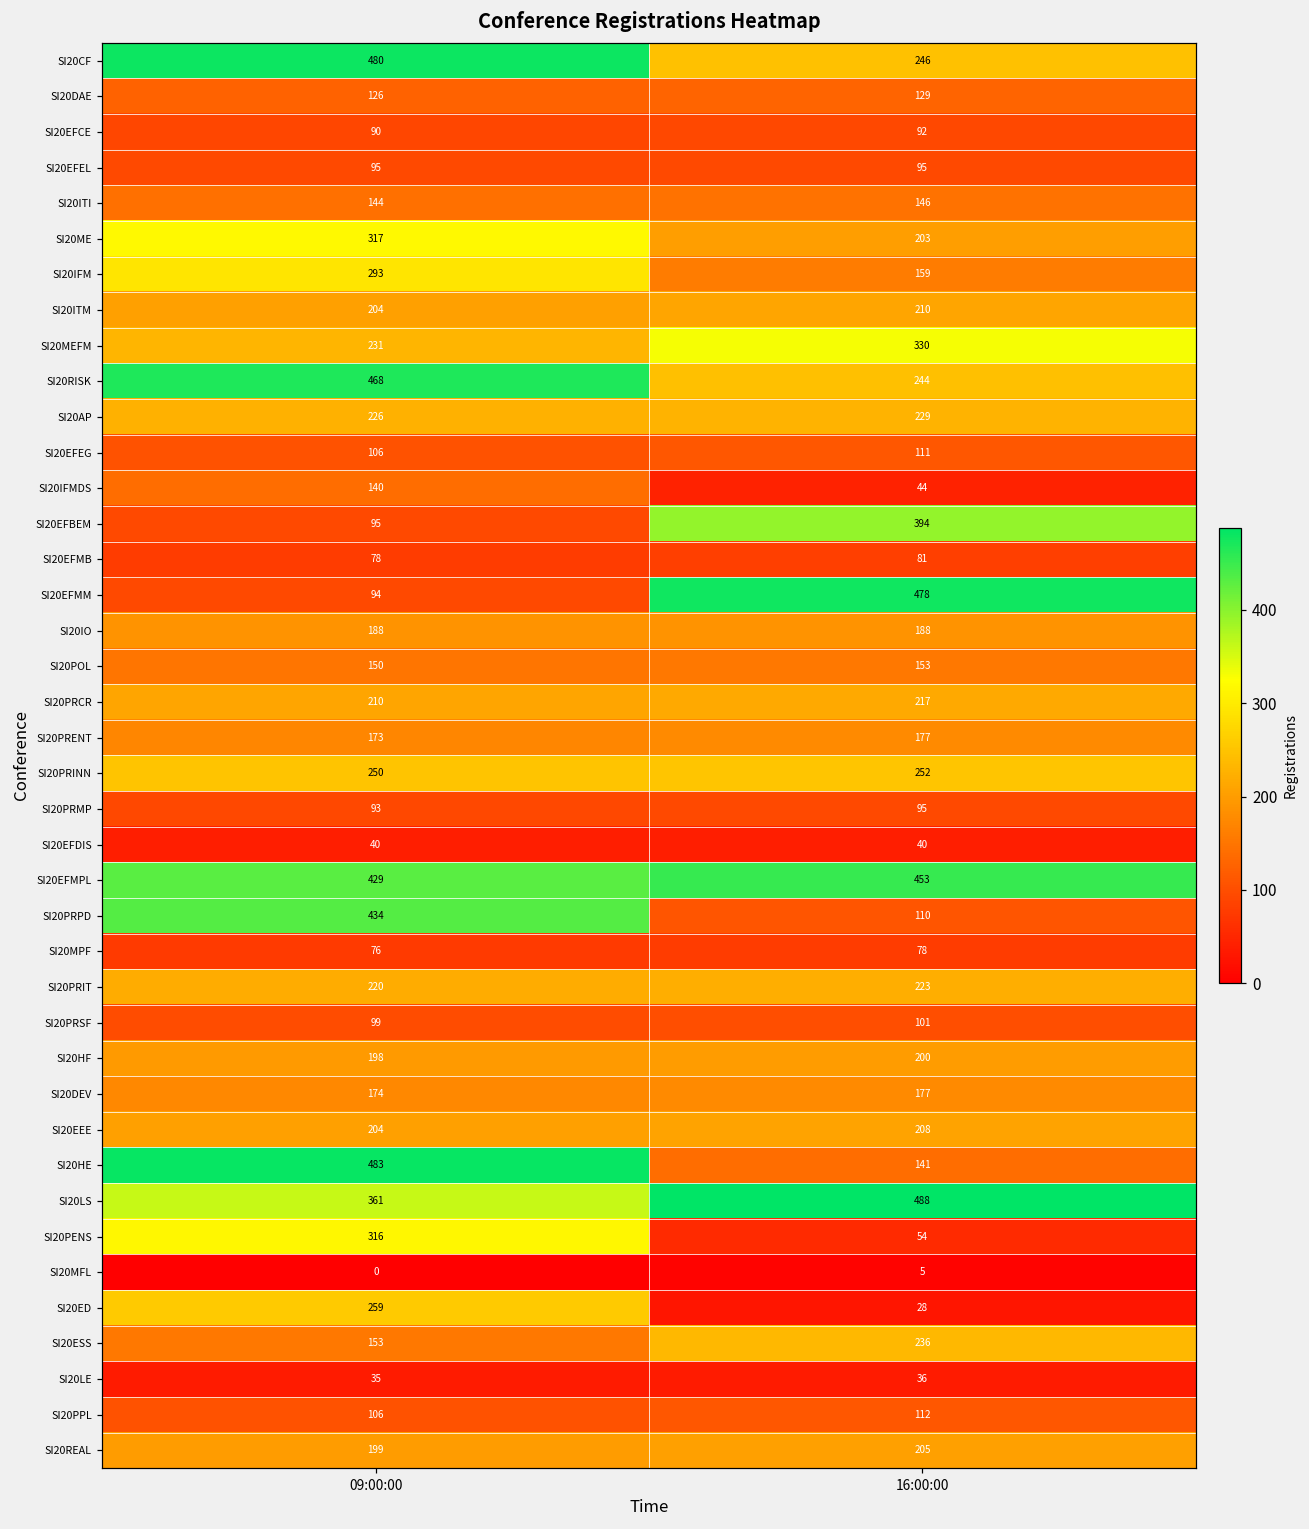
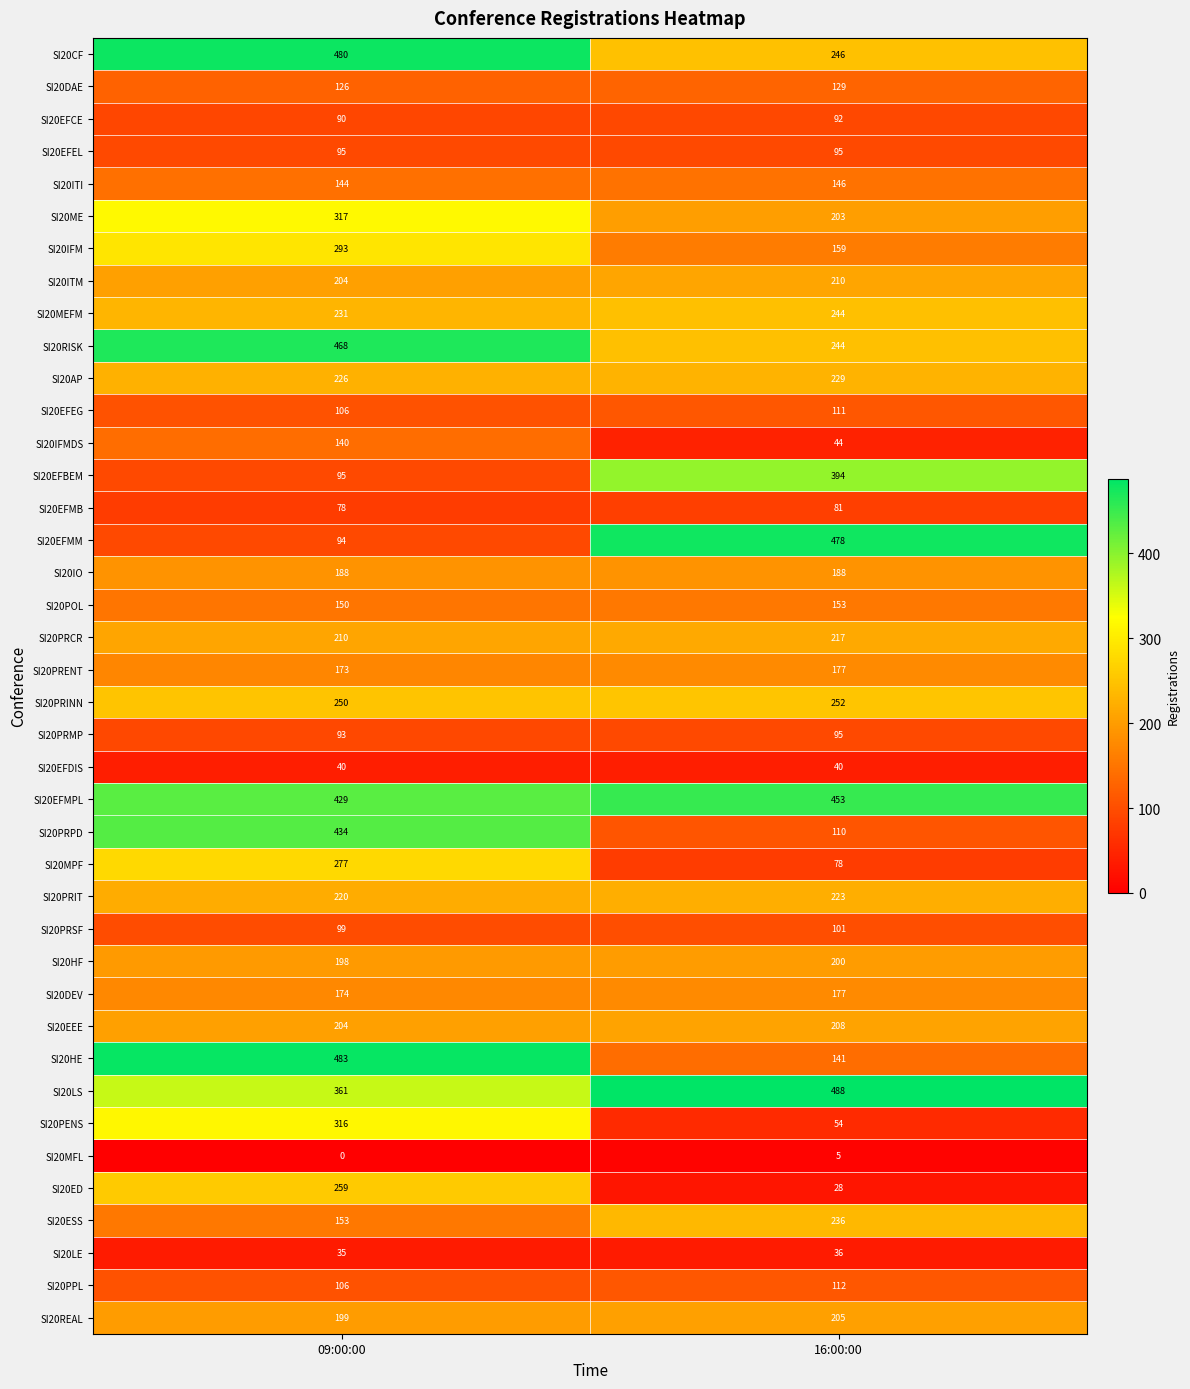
SI20MEFM, 16:00:00: 330 -> 244
SI20MPF, 09:00:00: 76 -> 277
